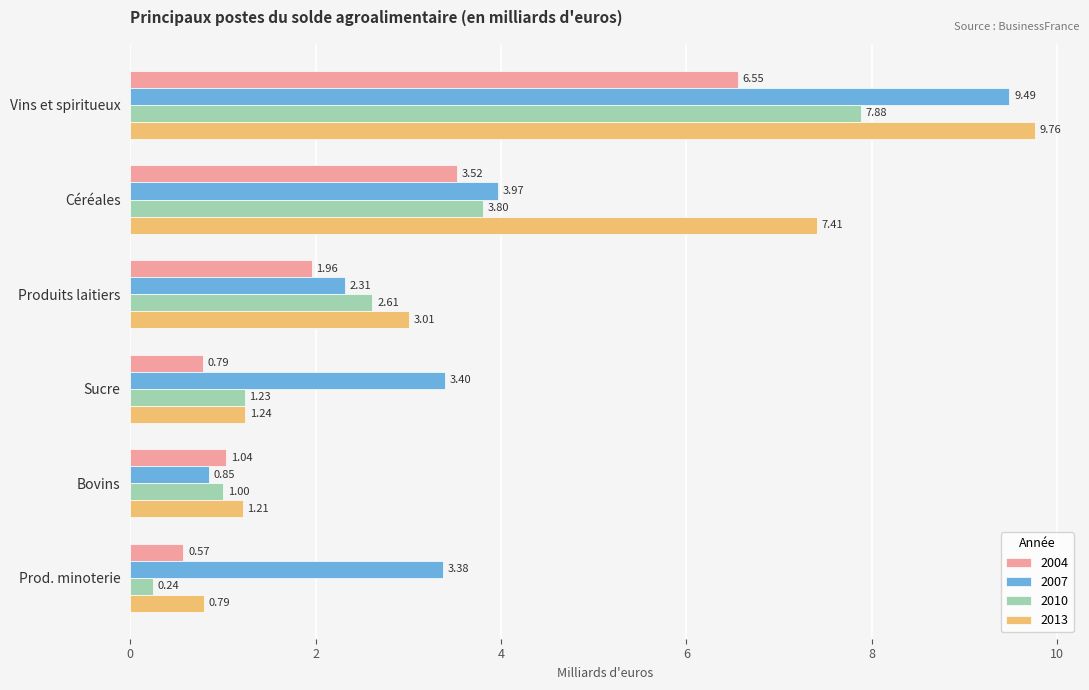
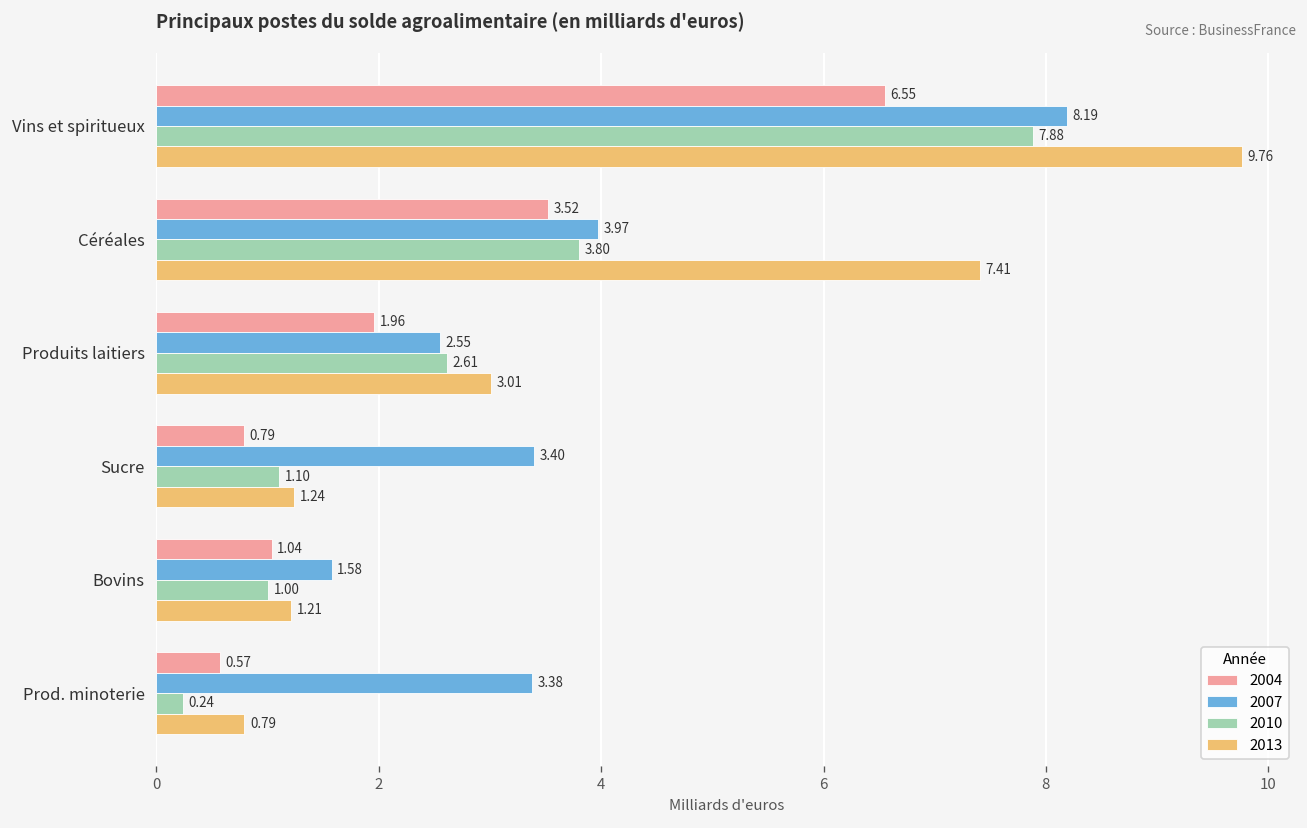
2007, Vins et spiritueux: 9.49 -> 8.19
2007, Produits laitiers: 2.31 -> 2.55
2010, Sucre: 1.23 -> 1.10
2007, Bovins: 0.85 -> 1.58
